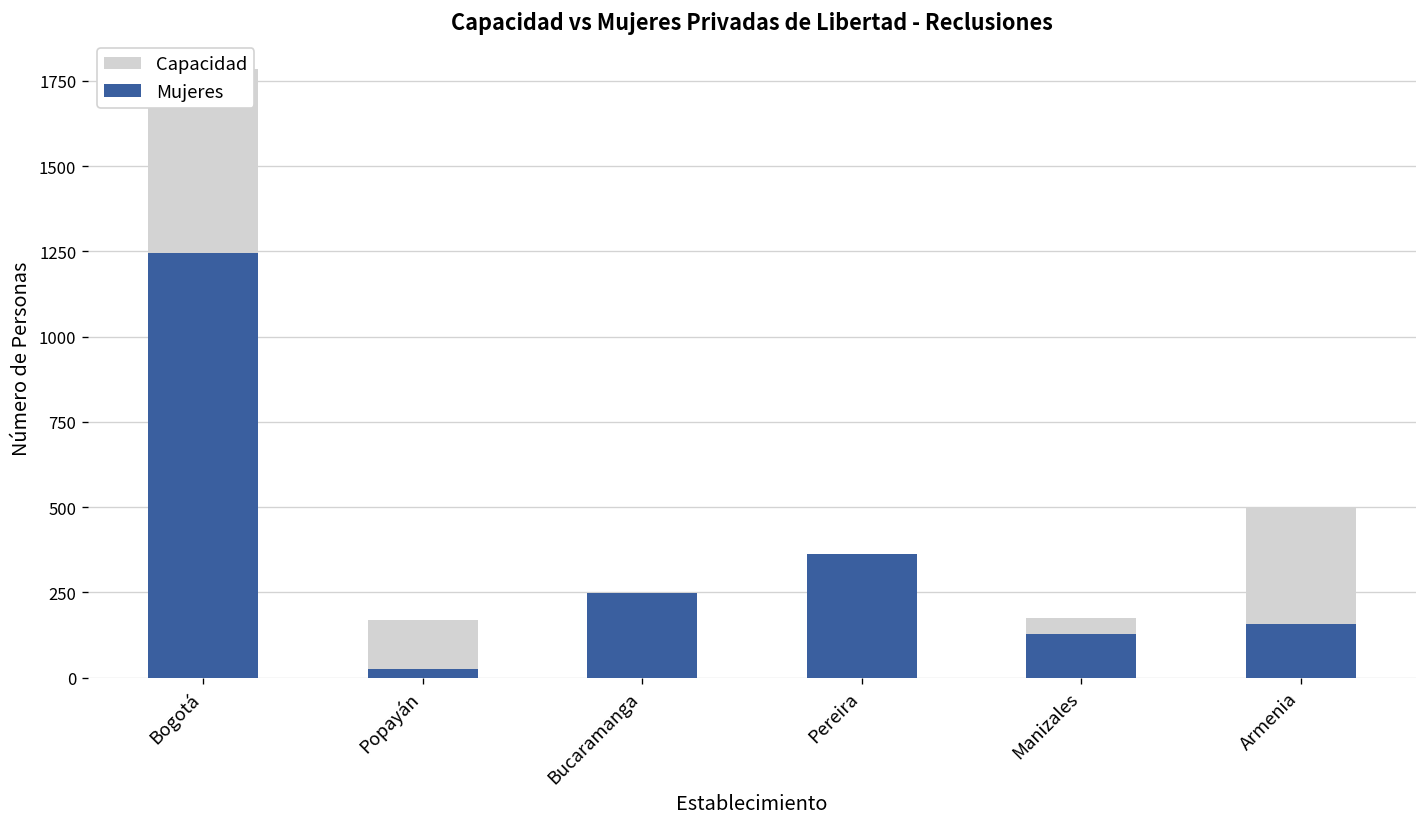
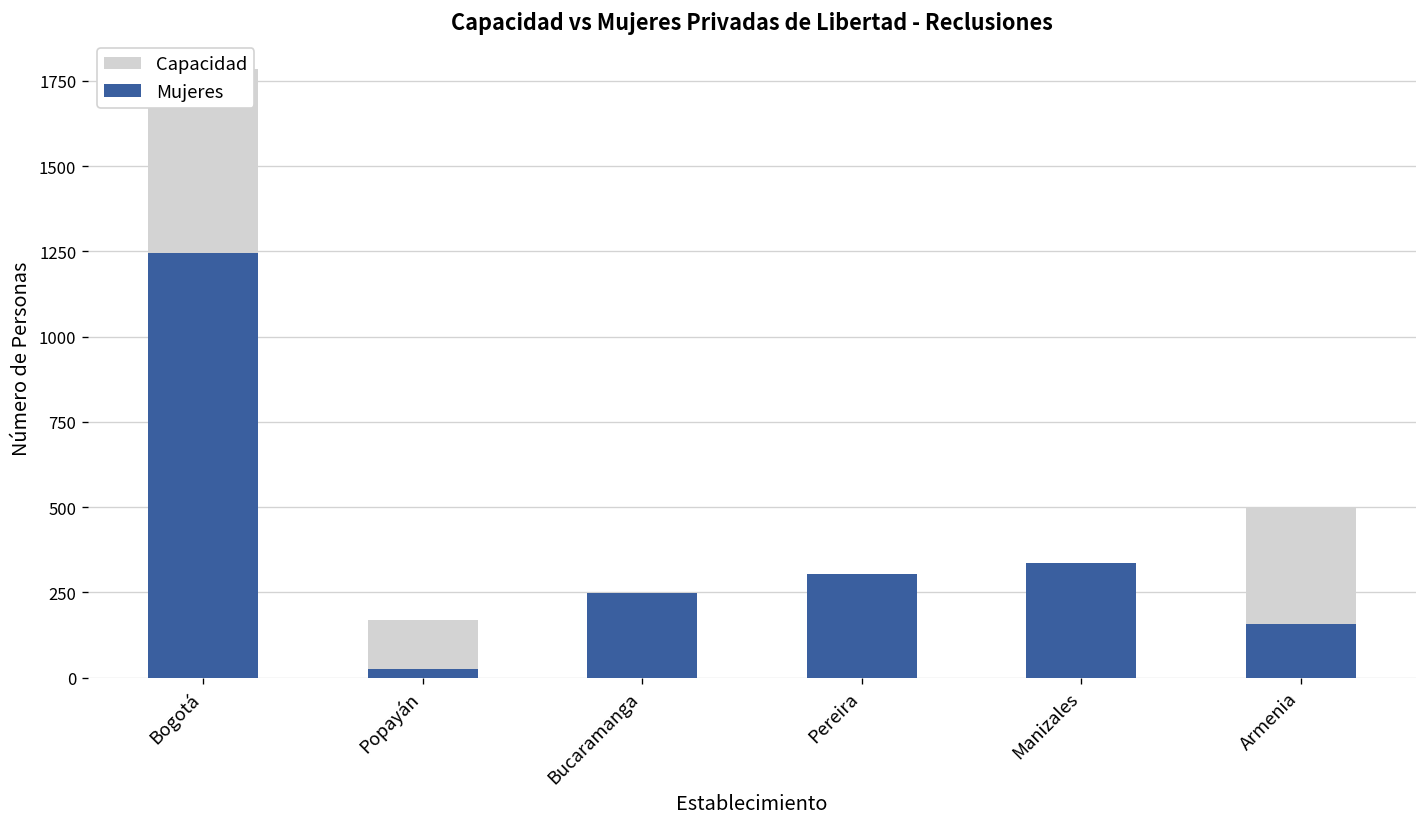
Mujeres, Pereira: 360 -> 310
Capacidad, Manizales: 180 -> 210
Mujeres, Manizales: 130 -> 340
